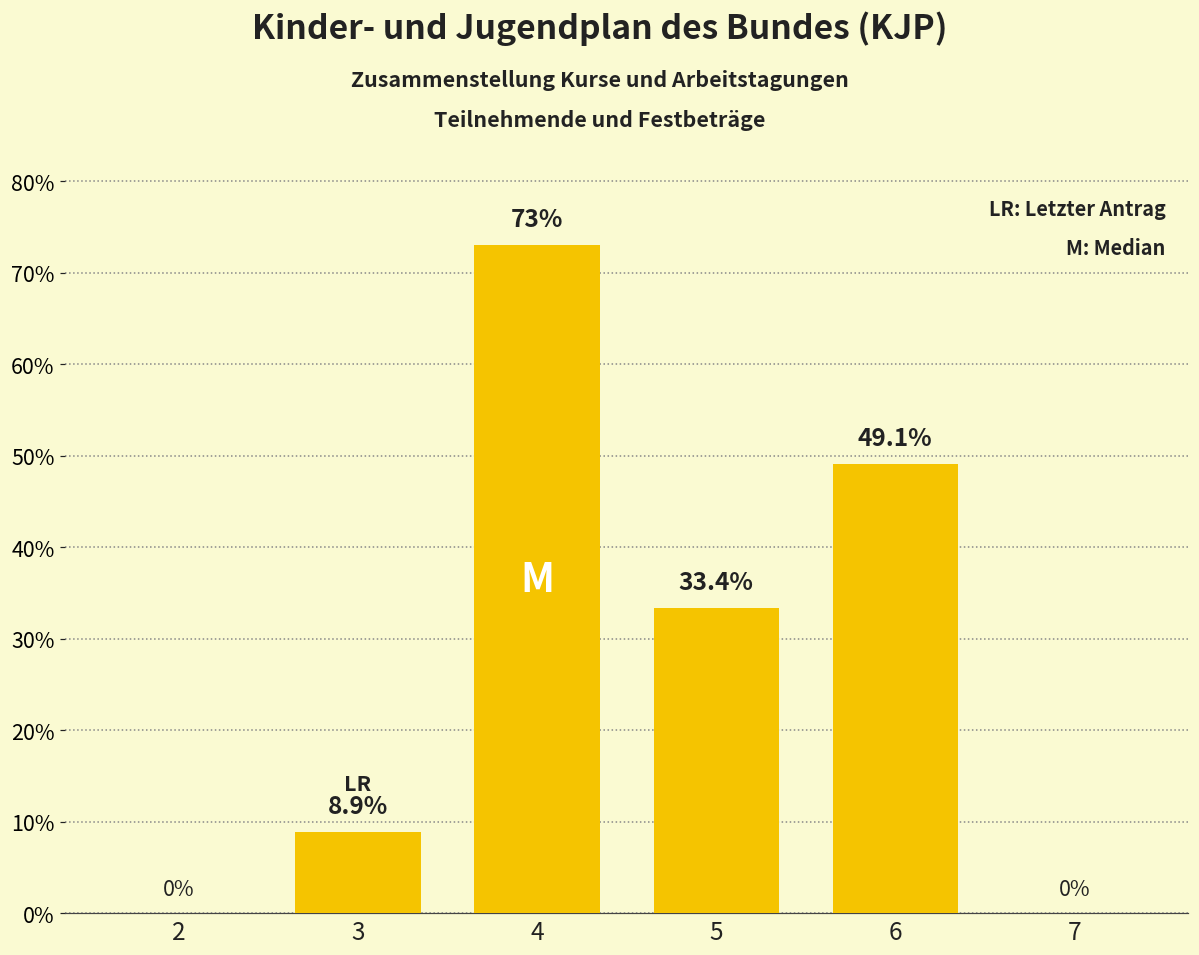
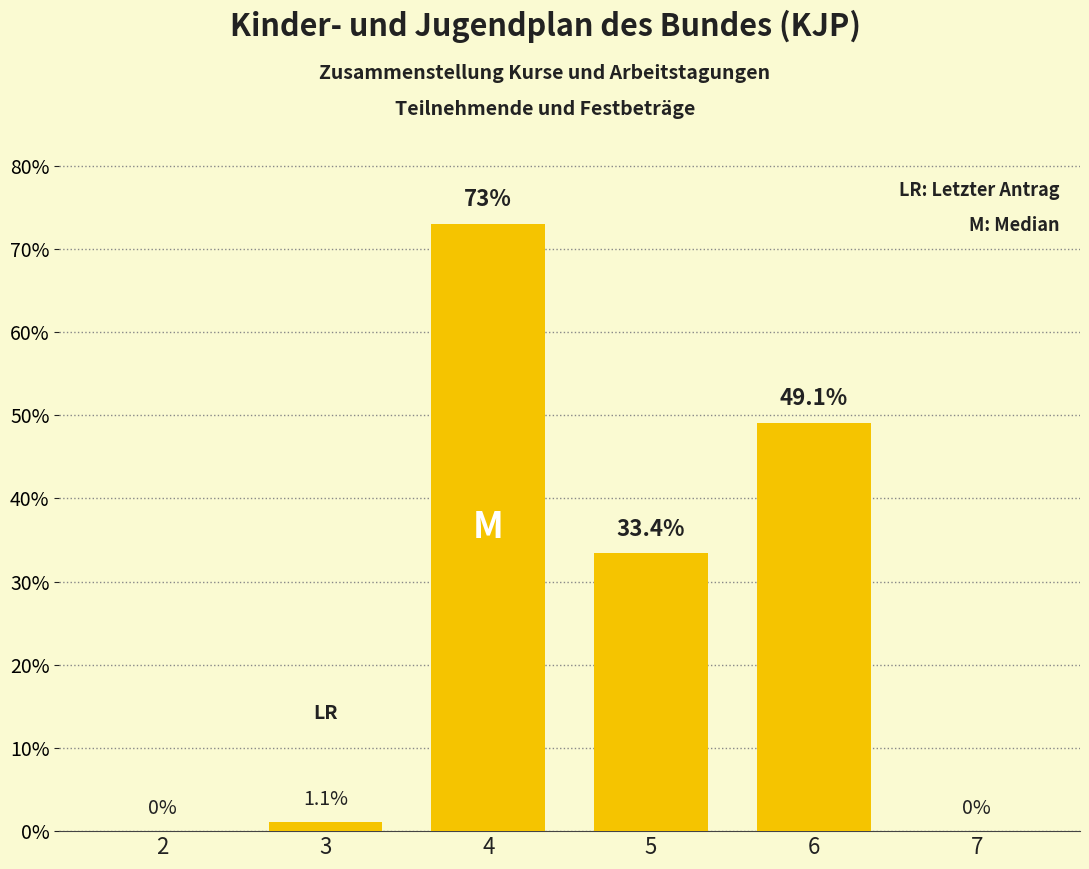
3: 8.9% -> 1.1%
